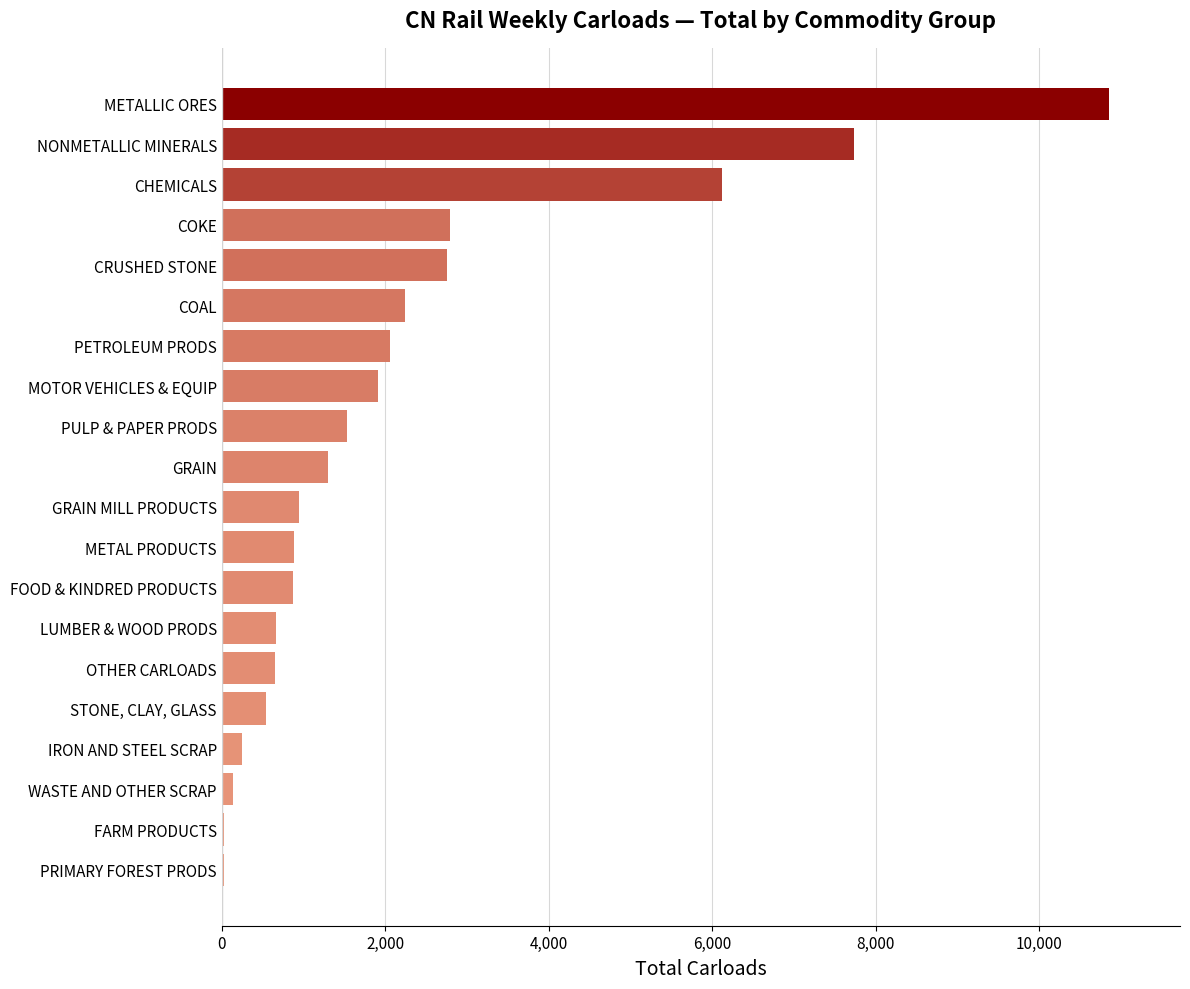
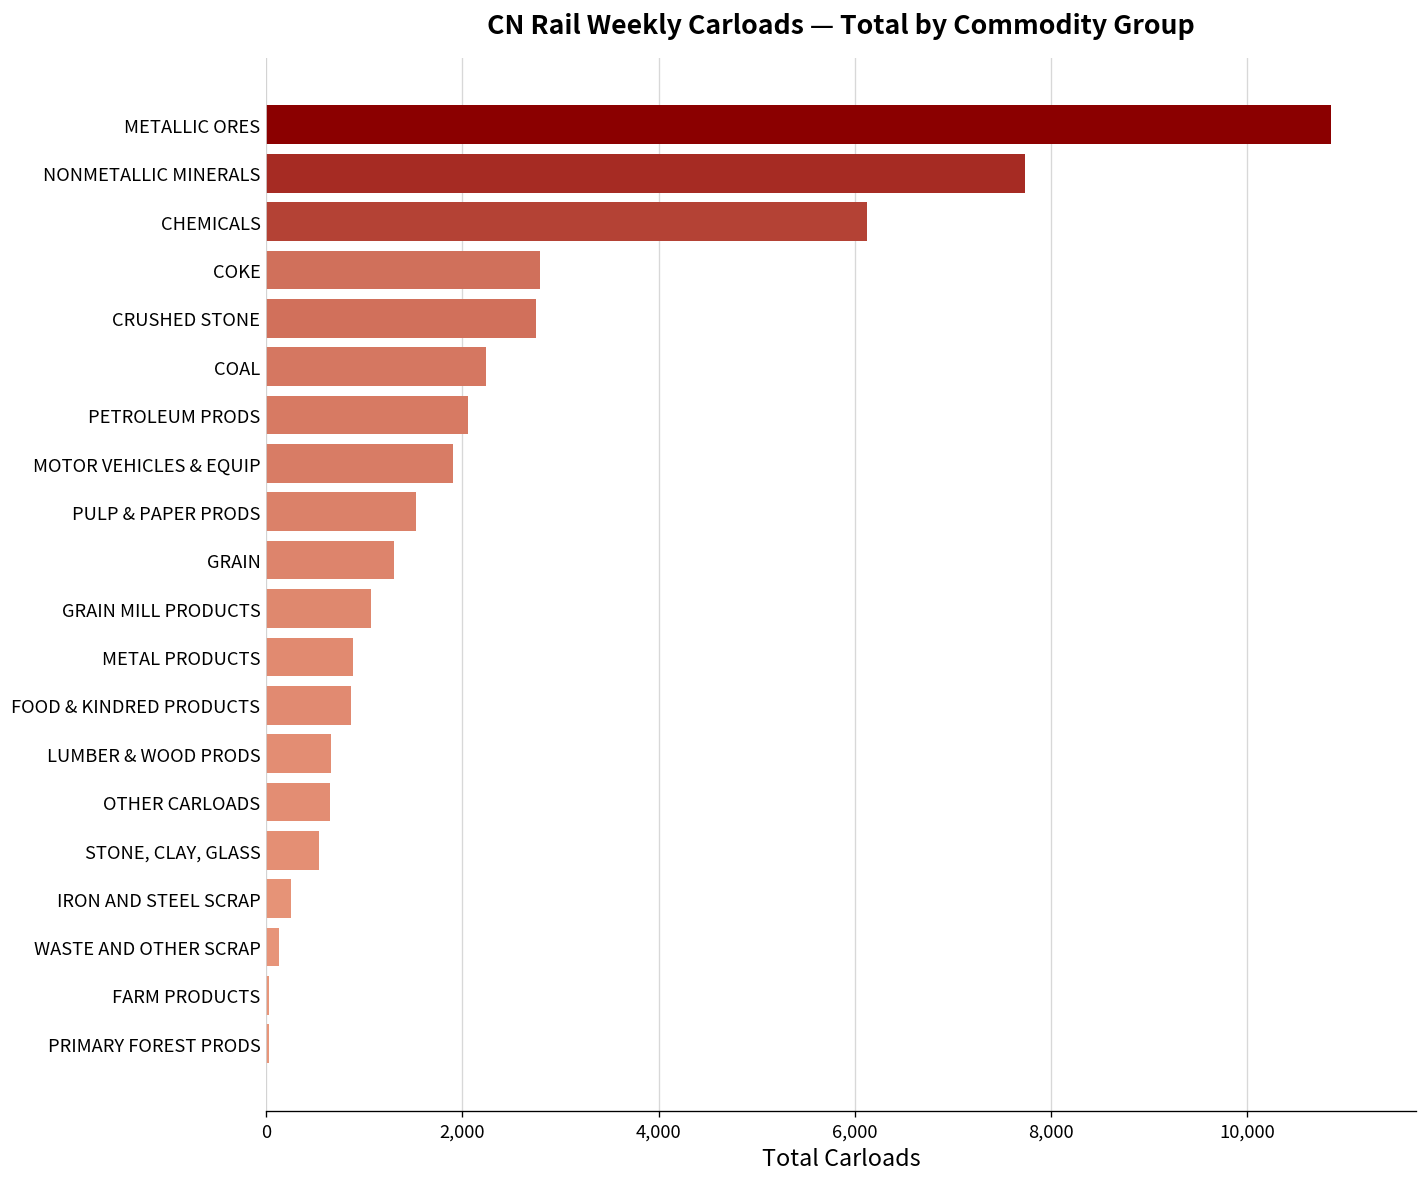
GRAIN MILL PRODUCTS: 900 -> 1,100
